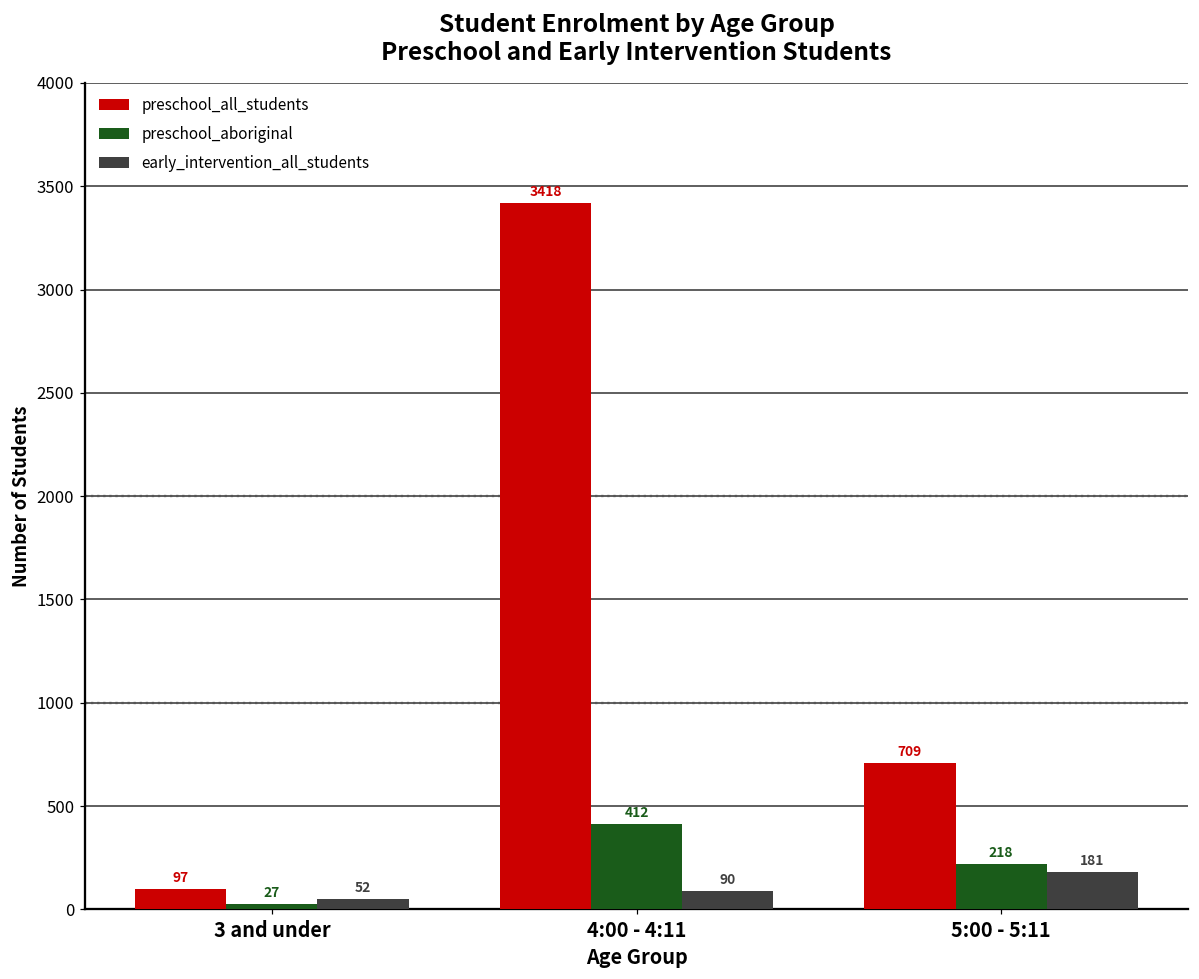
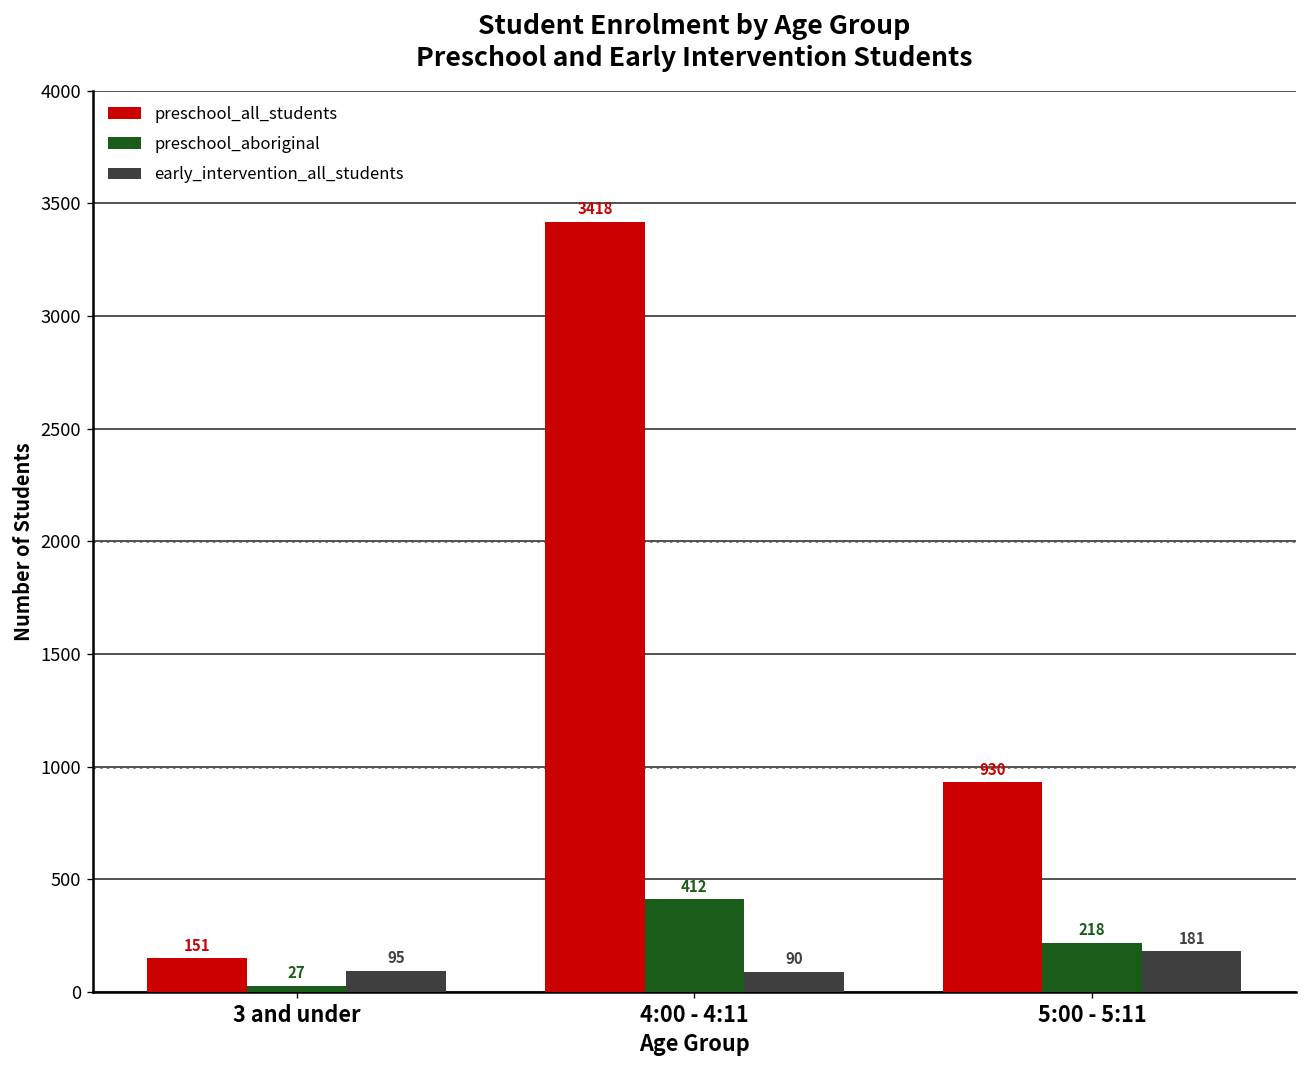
preschool_all_students, 3 and under: 97 -> 151
early_intervention_all_students, 3 and under: 52 -> 95
preschool_all_students, 5:00 - 5:11: 709 -> 930
